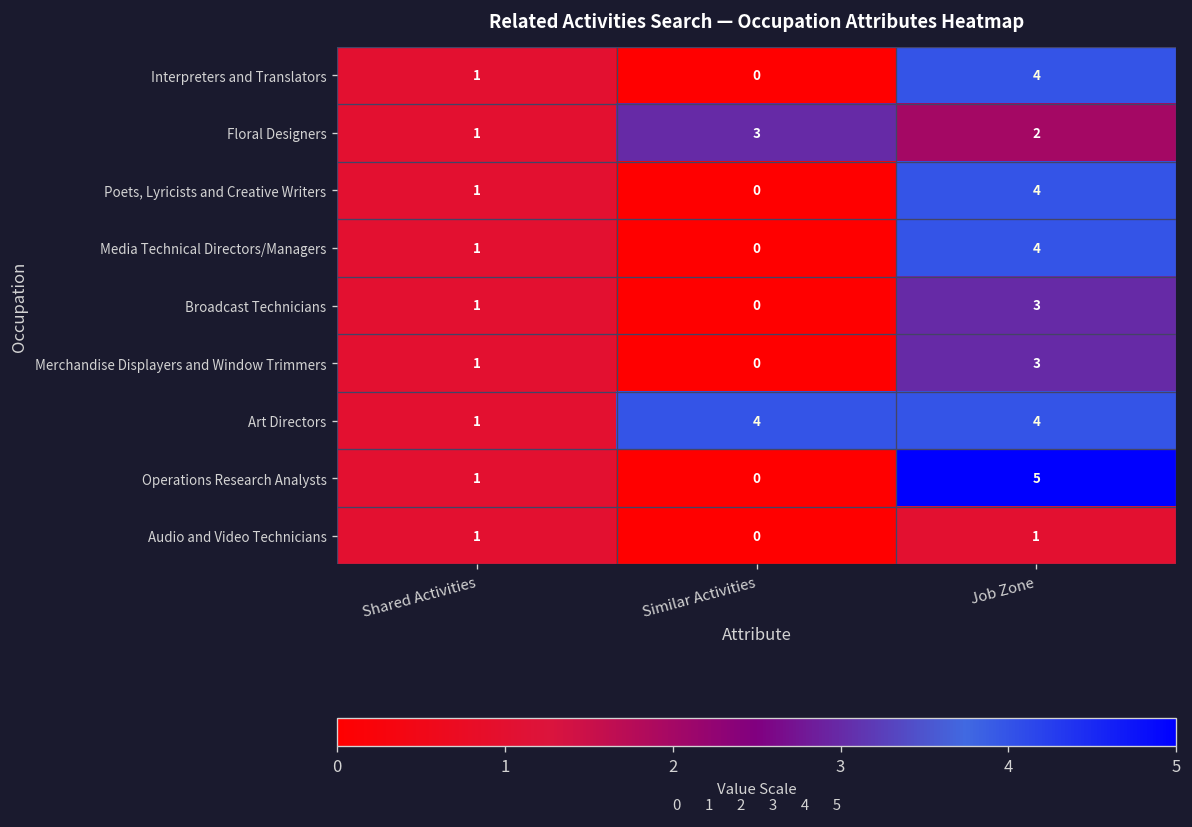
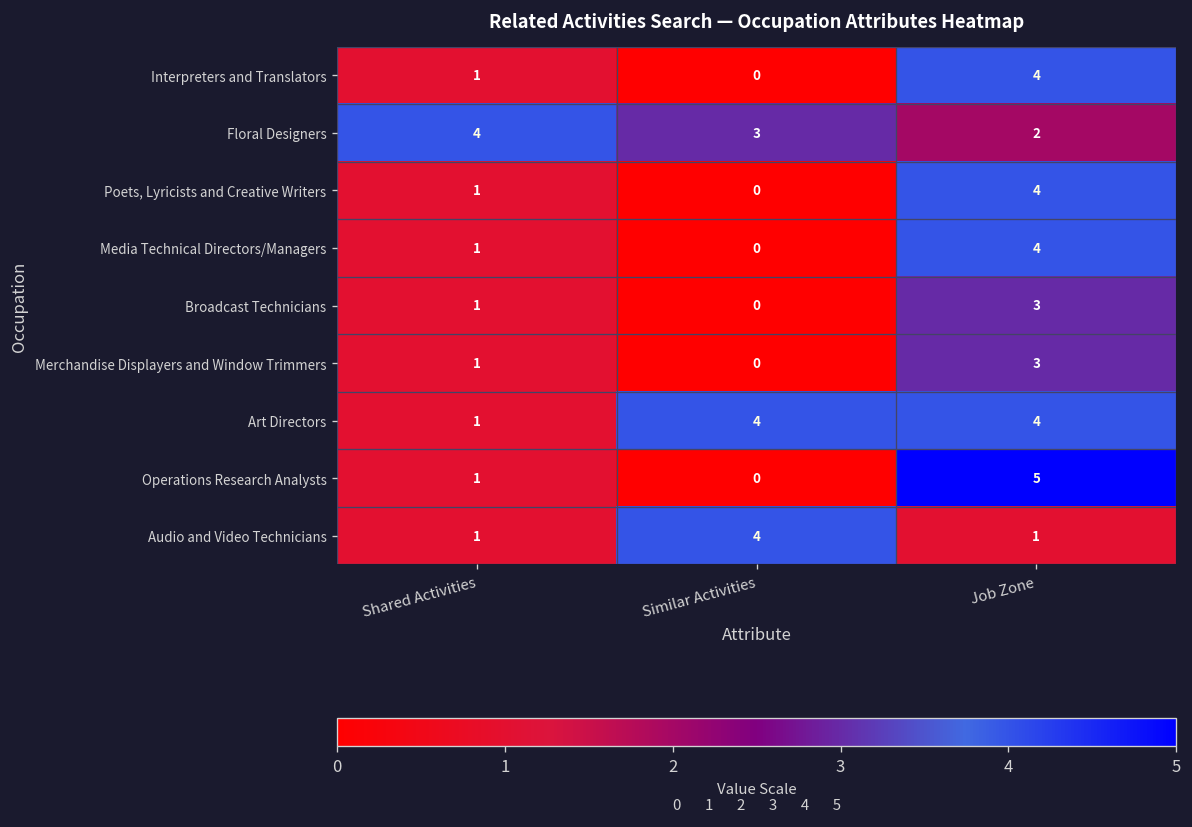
Floral Designers, Shared Activities: 1 -> 4
Audio and Video Technicians, Similar Activities: 0 -> 4
